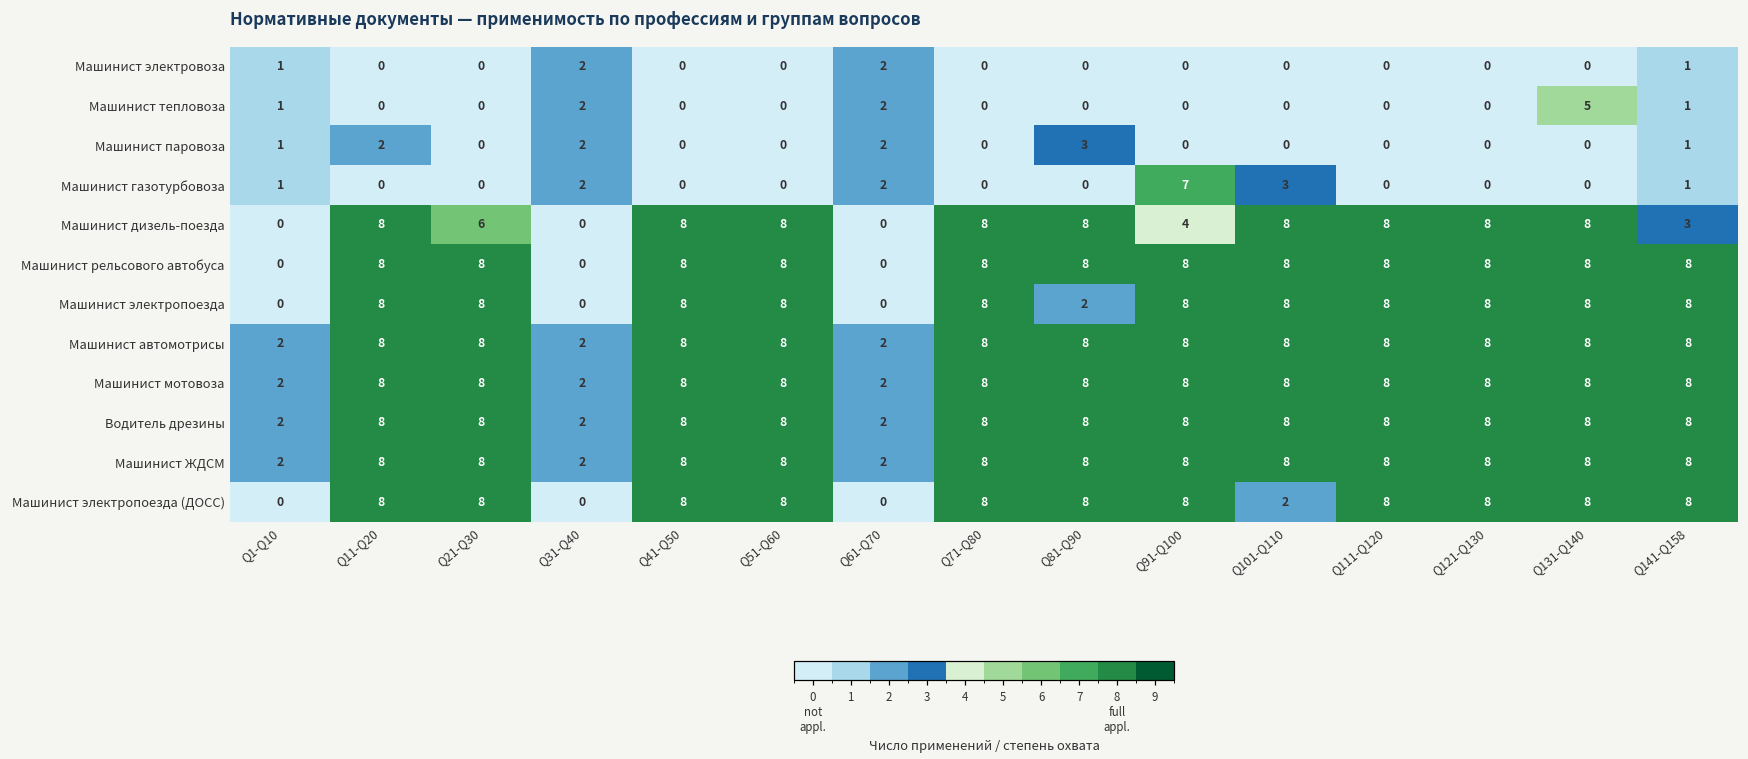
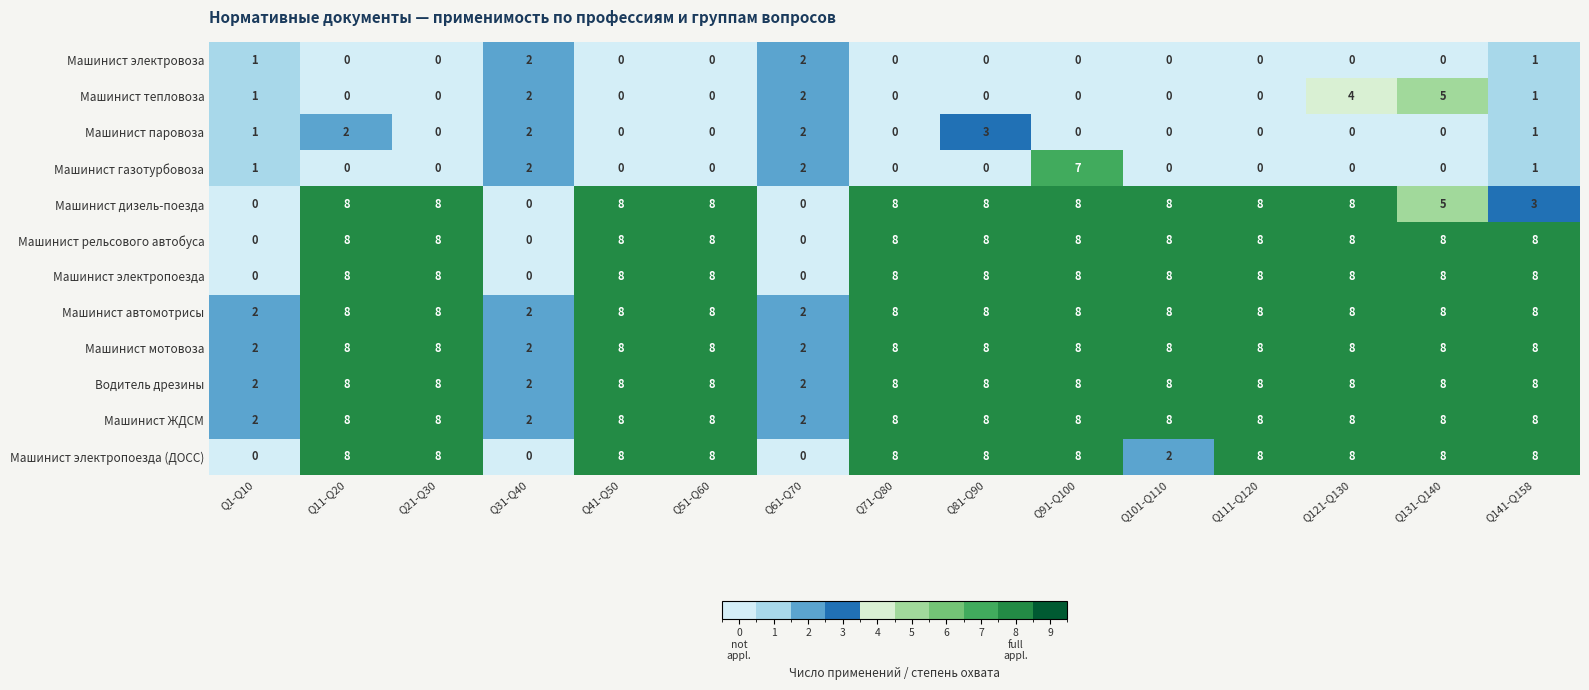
Машинист тепловоза, Q121-Q130: 0 -> 4
Машинист газотурбовоза, Q101-Q110: 3 -> 0
Машинист дизель-поезда, Q21-Q30: 6 -> 8
Машинист дизель-поезда, Q91-Q100: 4 -> 8
Машинист дизель-поезда, Q131-Q140: 8 -> 5
Машинист электропоезда, Q81-Q90: 2 -> 8
